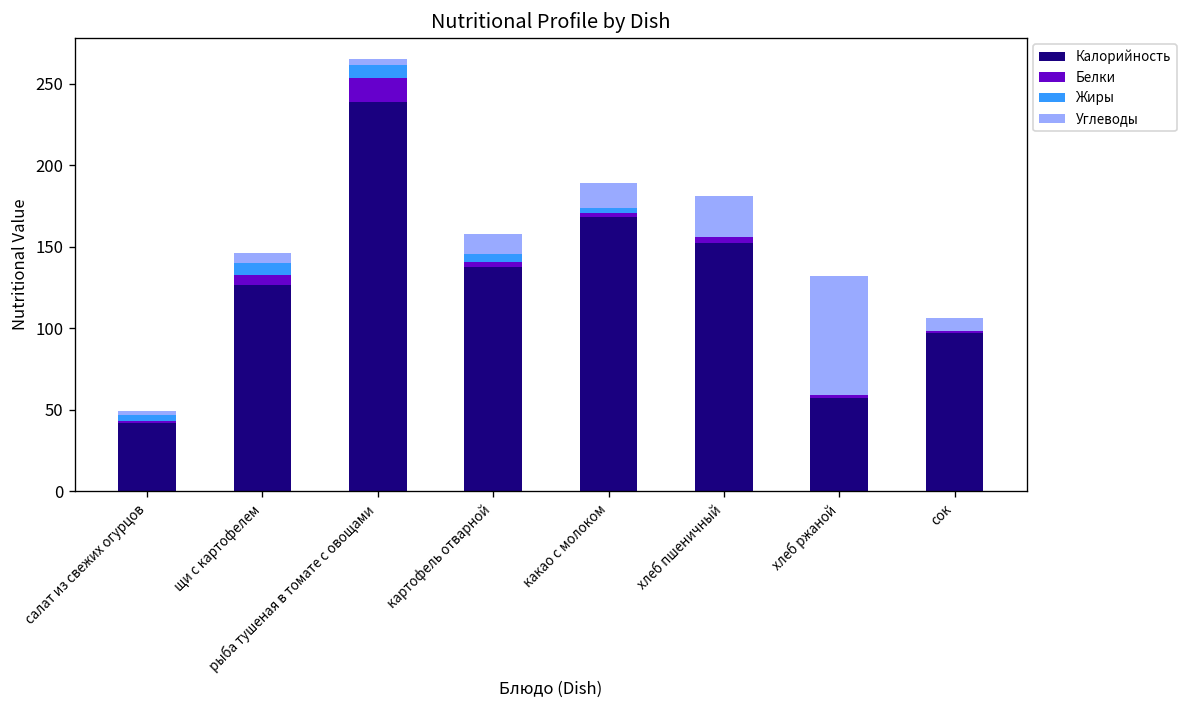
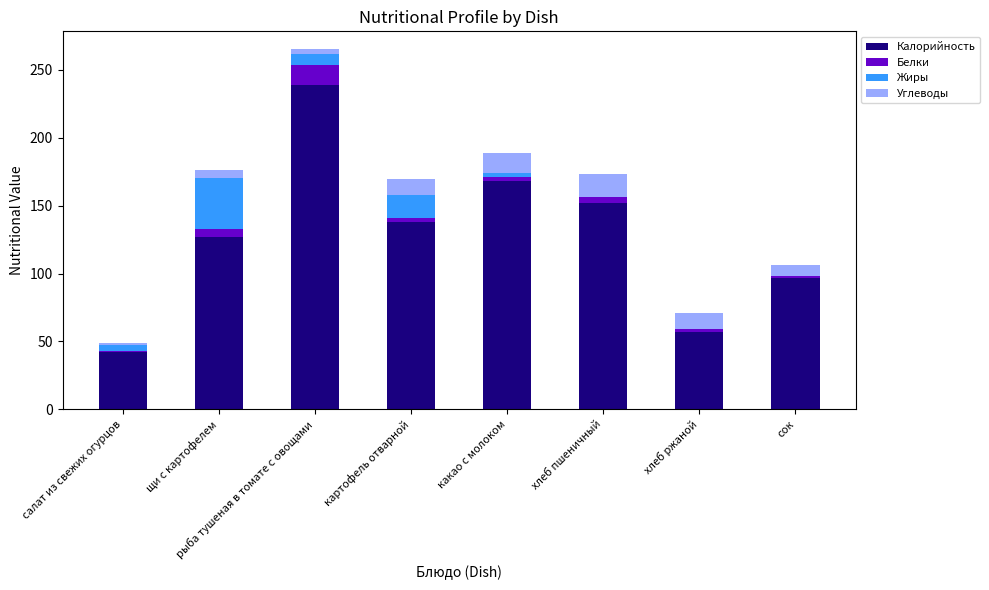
Жиры, щи с картофелем: 7 -> 38
Жиры, картофель отварной: 5 -> 17
Углеводы, хлеб пшеничный: 25 -> 17
Углеводы, хлеб ржаной: 73 -> 12
